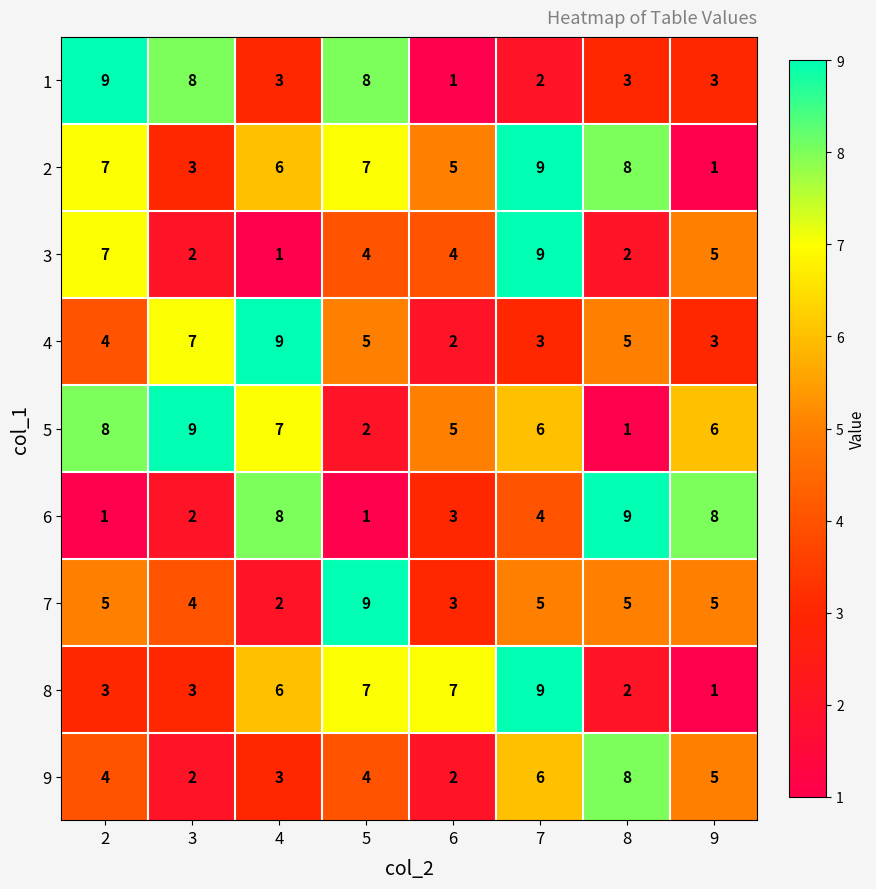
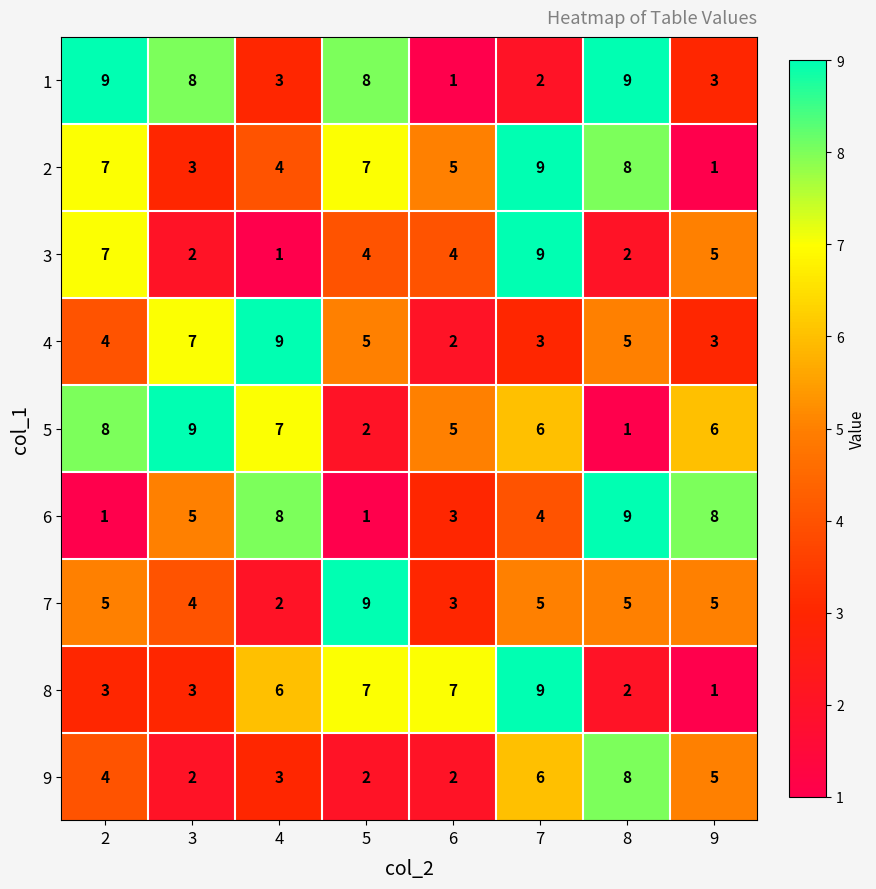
1, 8: 3 -> 9
2, 4: 6 -> 4
6, 3: 2 -> 5
9, 5: 4 -> 2
